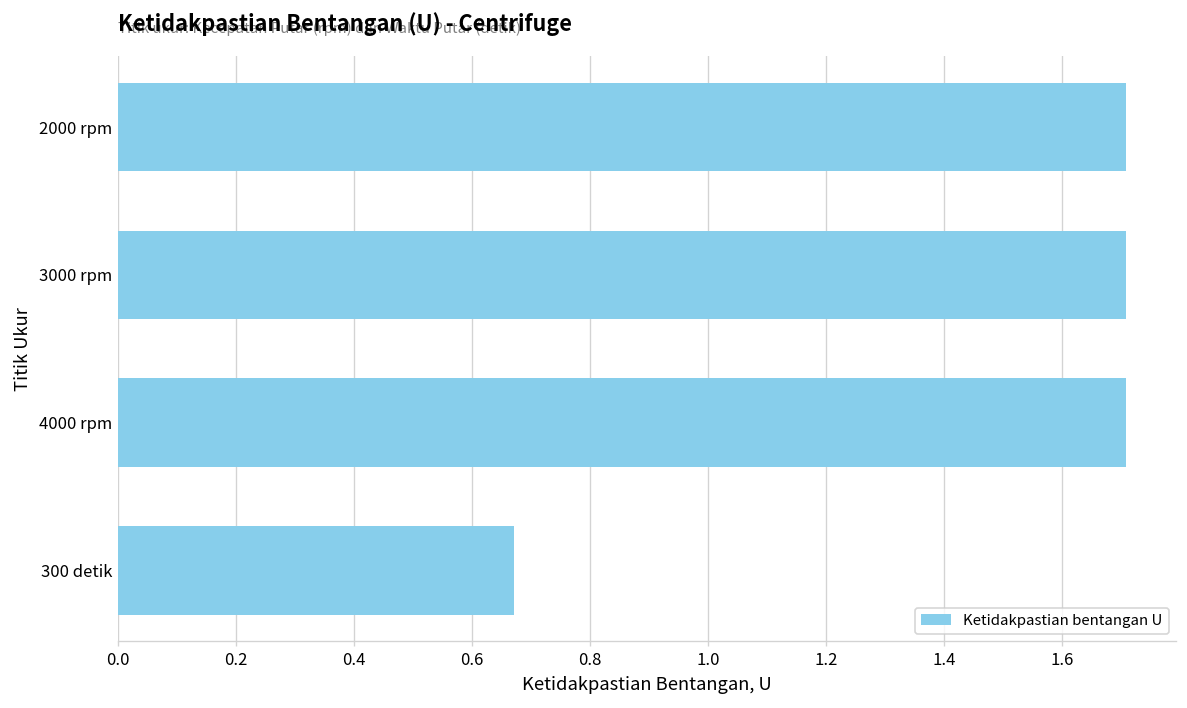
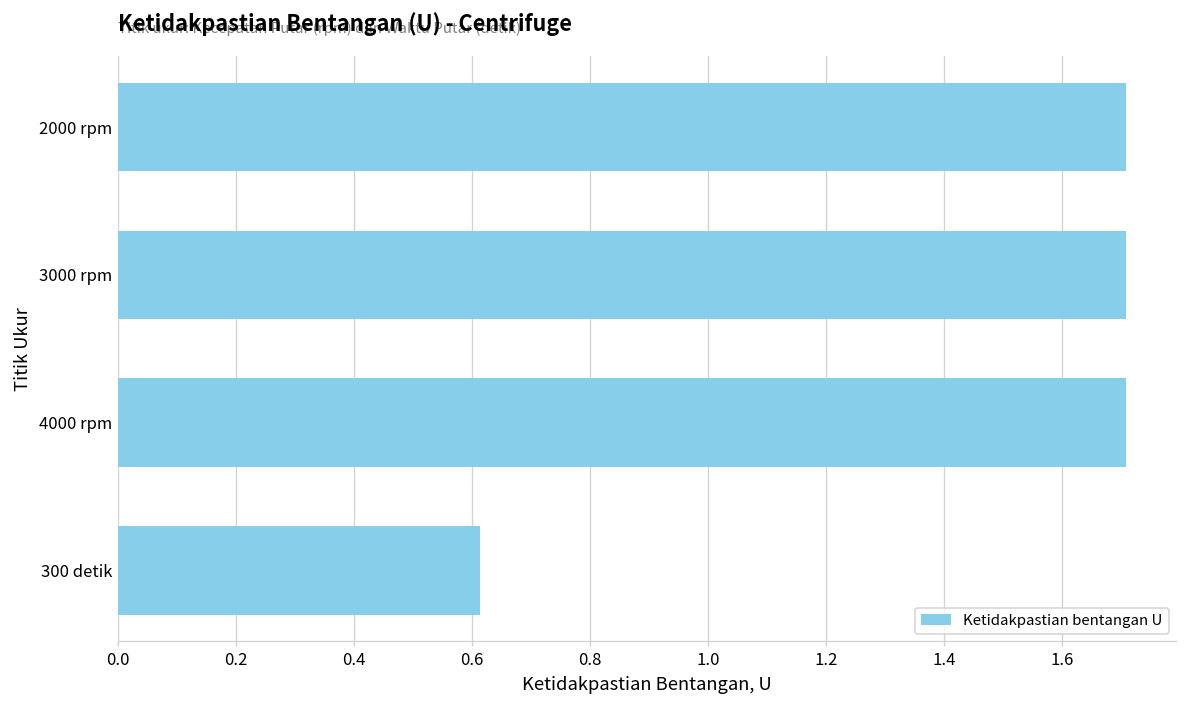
300 detik: 0.67 -> 0.61
